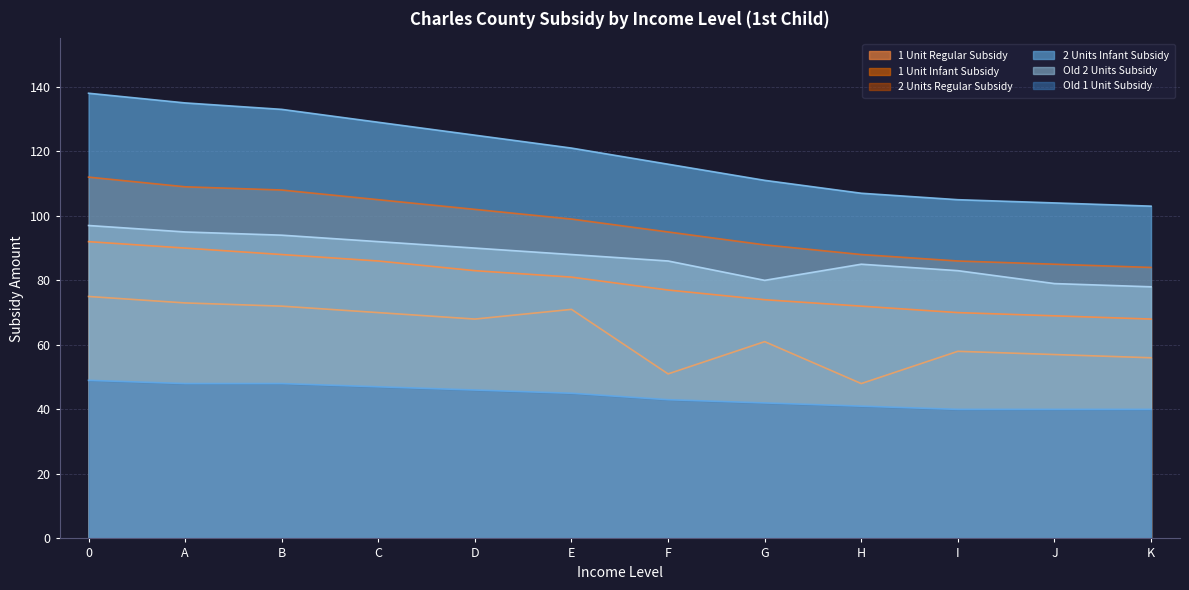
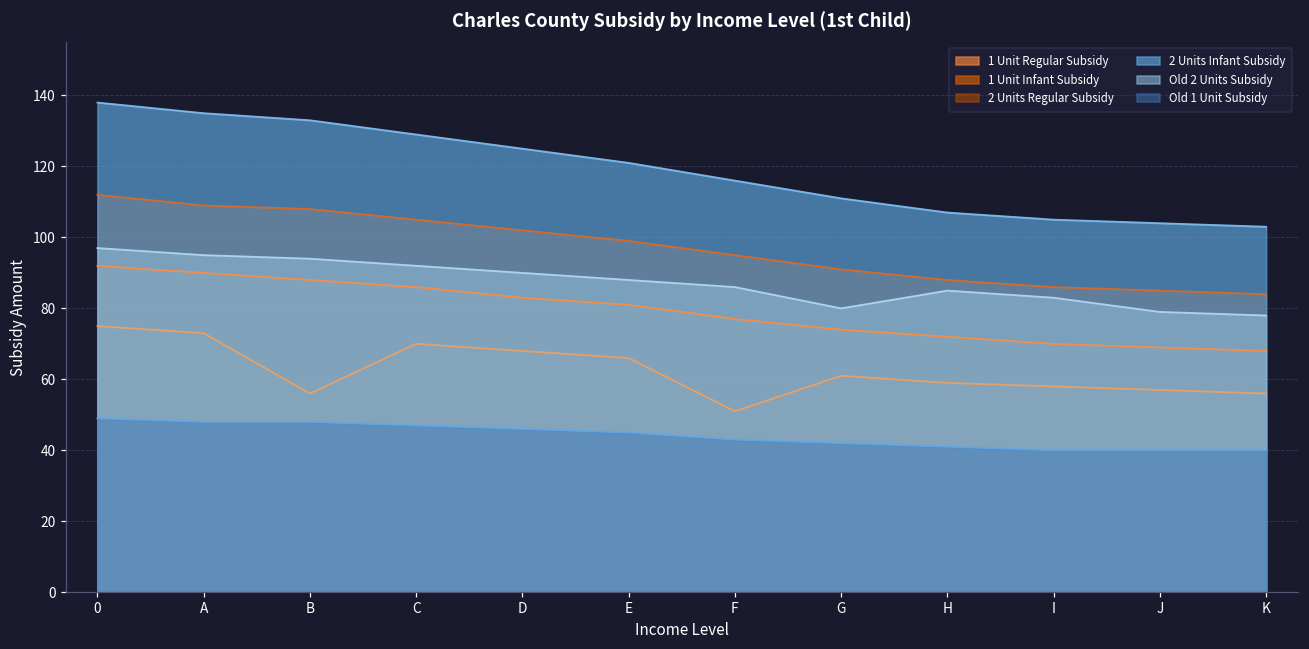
1 Unit Regular Subsidy, B: 72 -> 56
1 Unit Regular Subsidy, E: 71 -> 66
1 Unit Regular Subsidy, H: 48 -> 59
